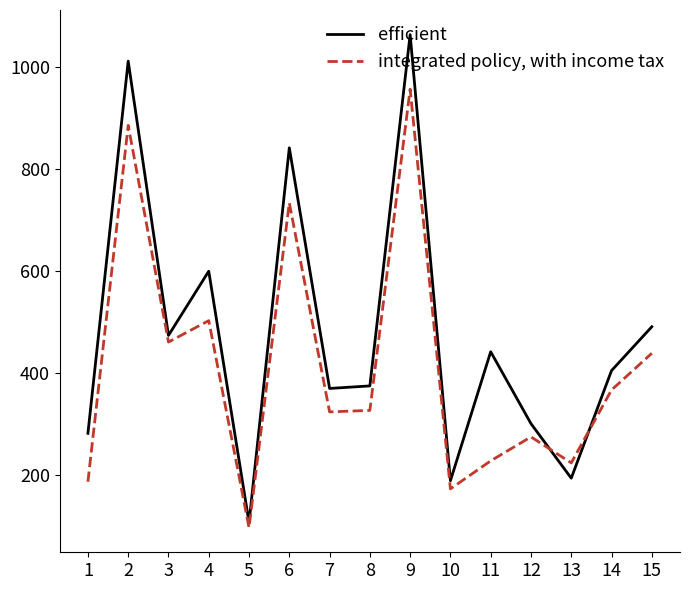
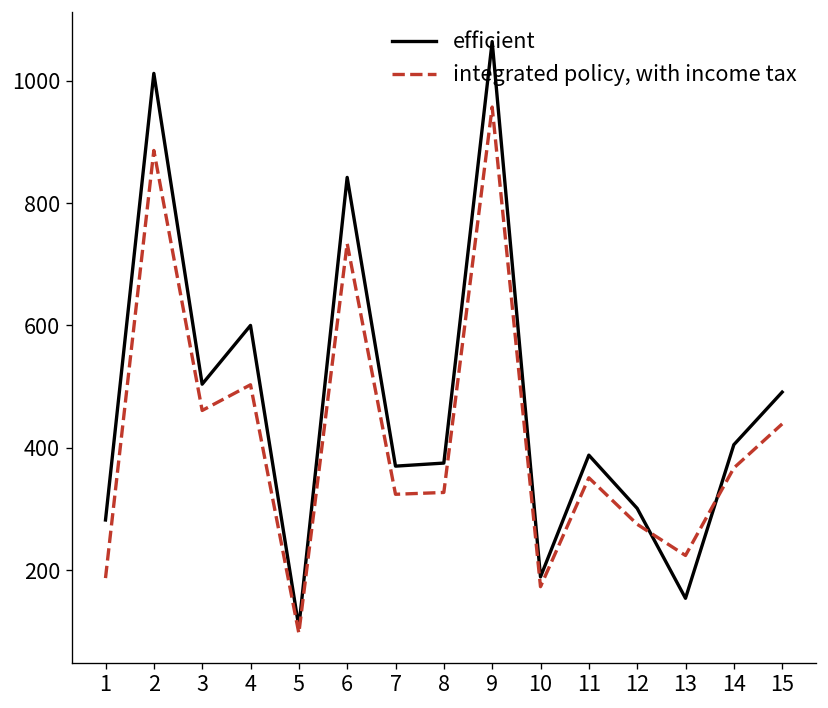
efficient, 3: 470 -> 500
efficient, 11: 440 -> 390
integrated policy, with income tax, 11: 230 -> 350
efficient, 13: 190 -> 150
